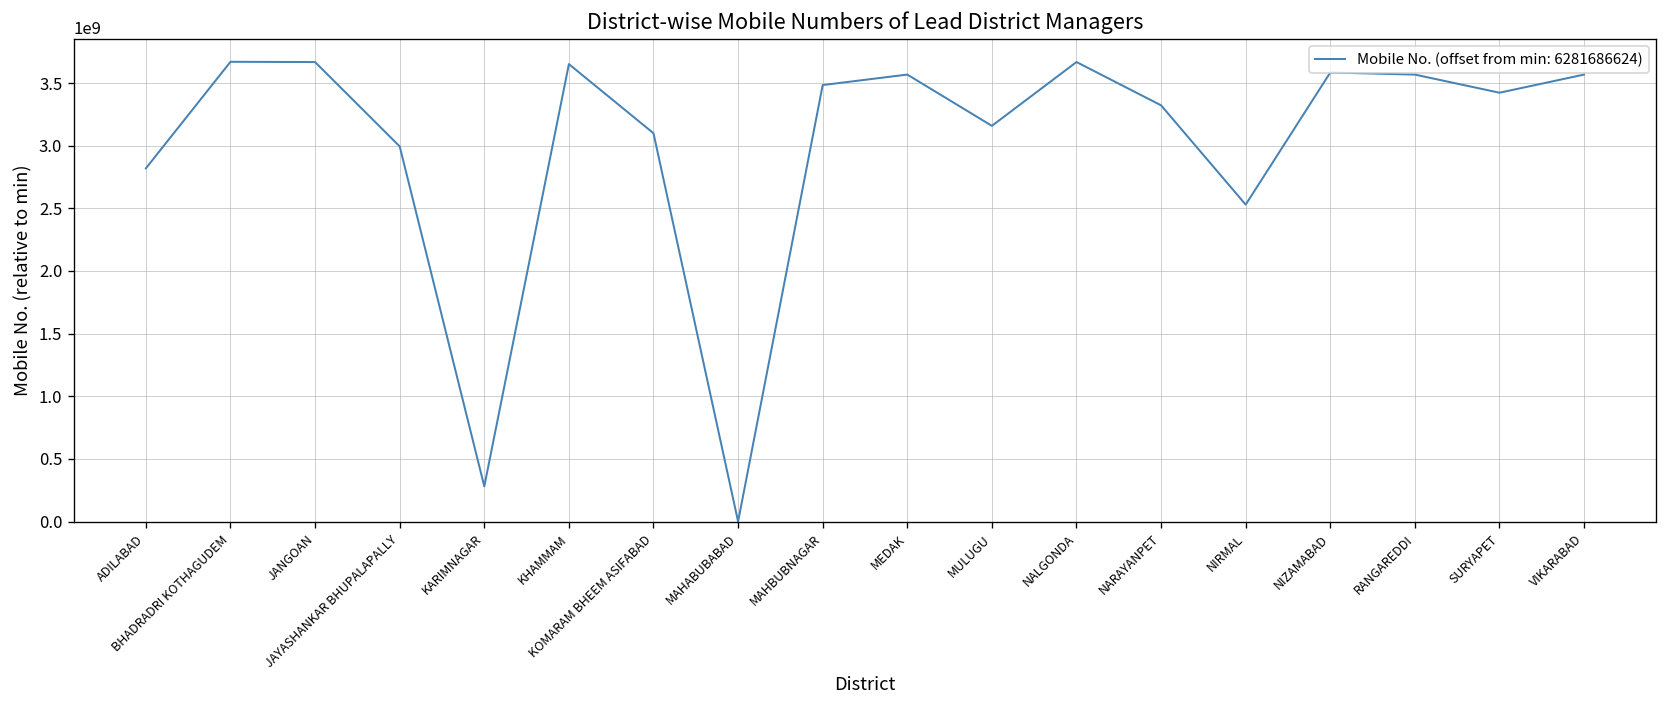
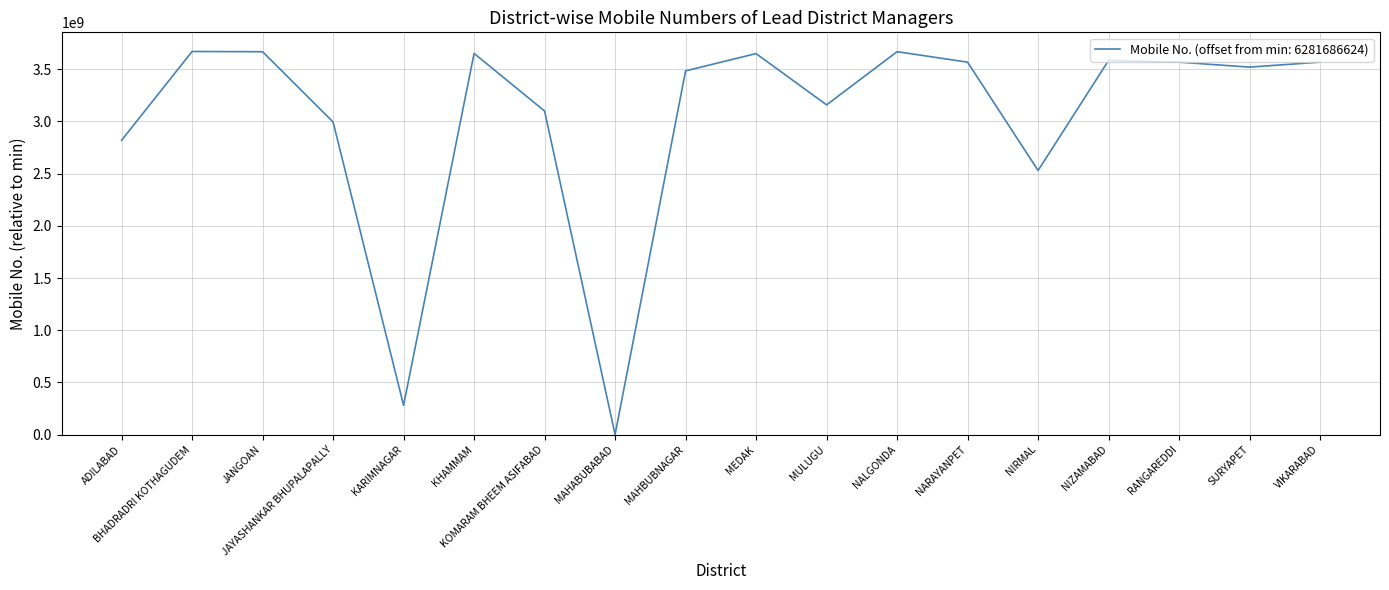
MEDAK: 3570000000 -> 3650000000
NARAYANPET: 3320000000 -> 3570000000
SURYAPET: 3420000000 -> 3520000000
